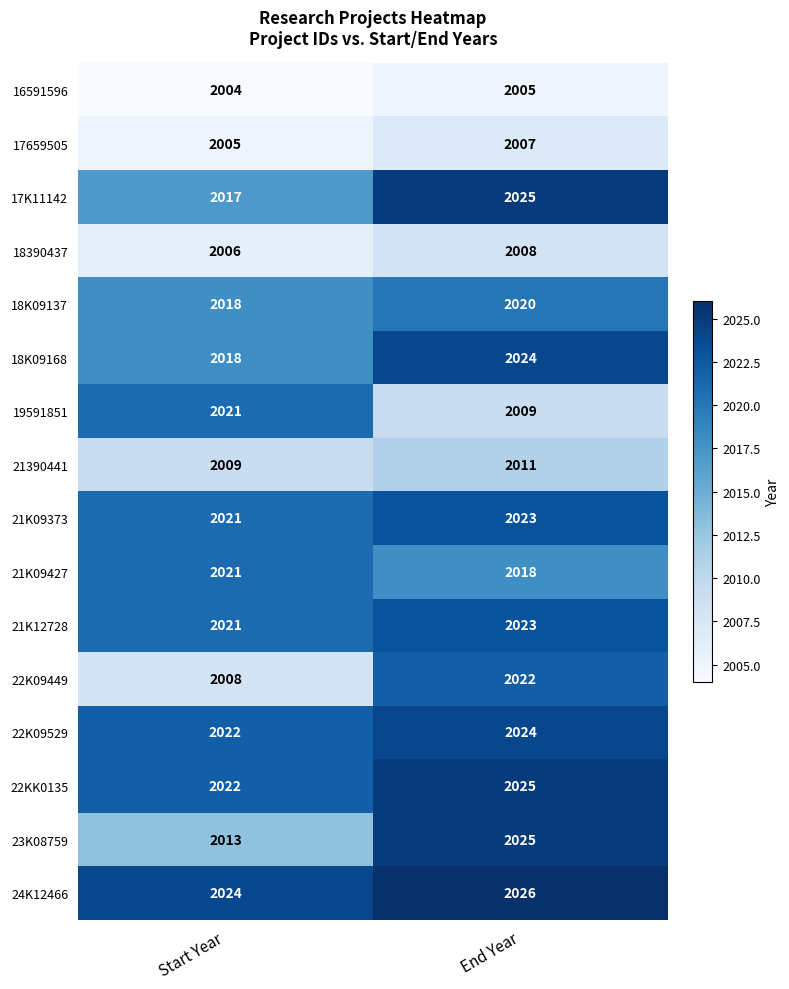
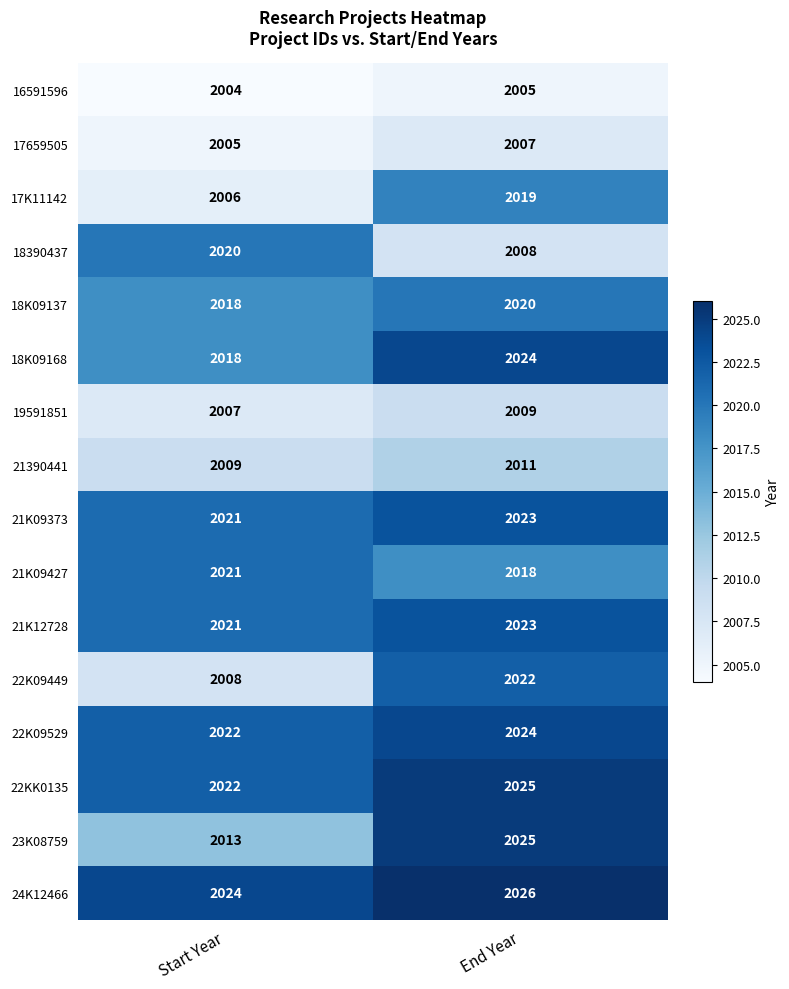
17K11142, Start Year: 2017 -> 2006
17K11142, End Year: 2025 -> 2019
18390437, Start Year: 2006 -> 2020
19591851, Start Year: 2021 -> 2007
